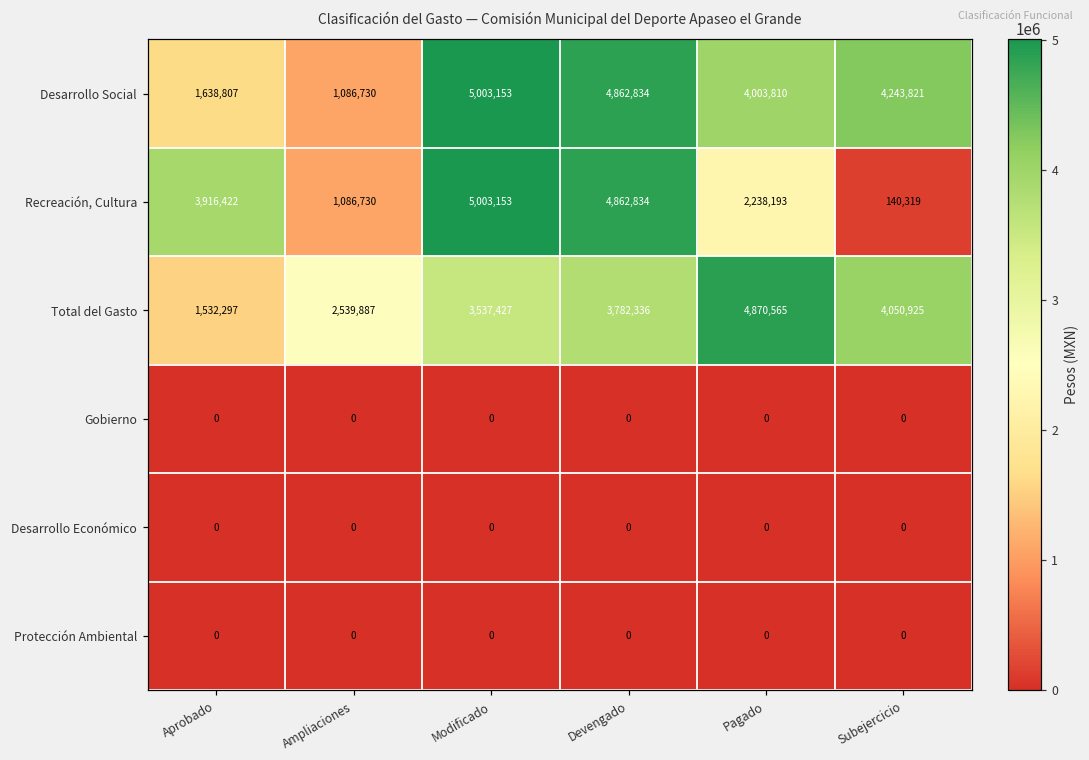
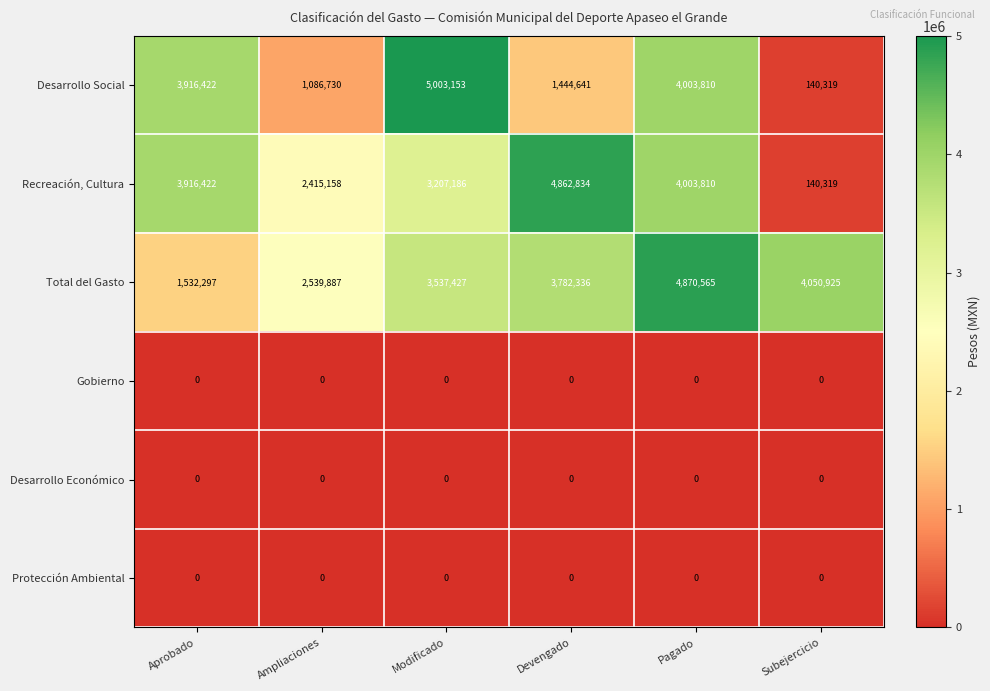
Desarrollo Social, Aprobado: 1,638,807 -> 3,916,422
Desarrollo Social, Devengado: 4,862,834 -> 1,444,641
Desarrollo Social, Subejercicio: 4,243,821 -> 140,319
Recreación, Cultura, Ampliaciones: 1,086,730 -> 2,415,158
Recreación, Cultura, Modificado: 5,003,153 -> 3,207,186
Recreación, Cultura, Pagado: 2,238,193 -> 4,003,810
